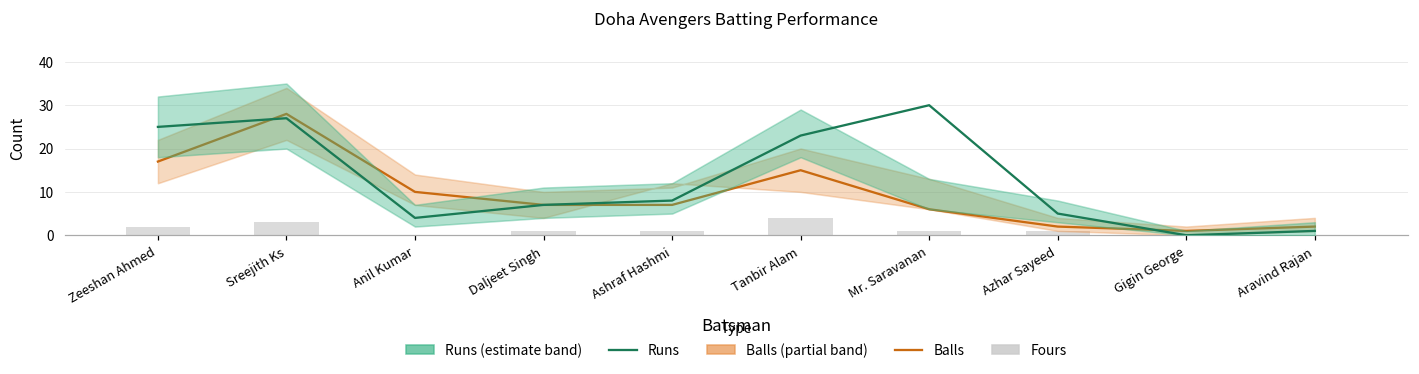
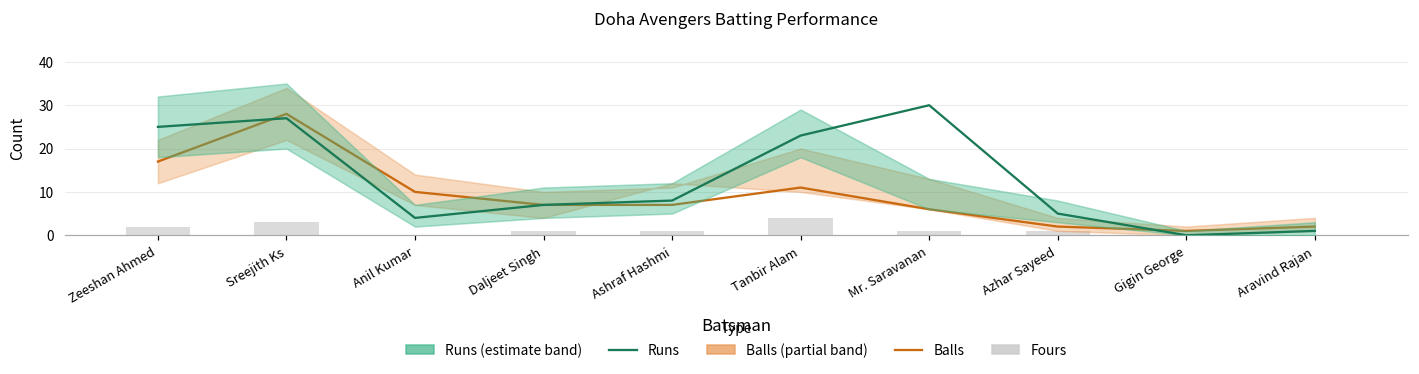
Balls, Tanbir Alam: 15 -> 11
